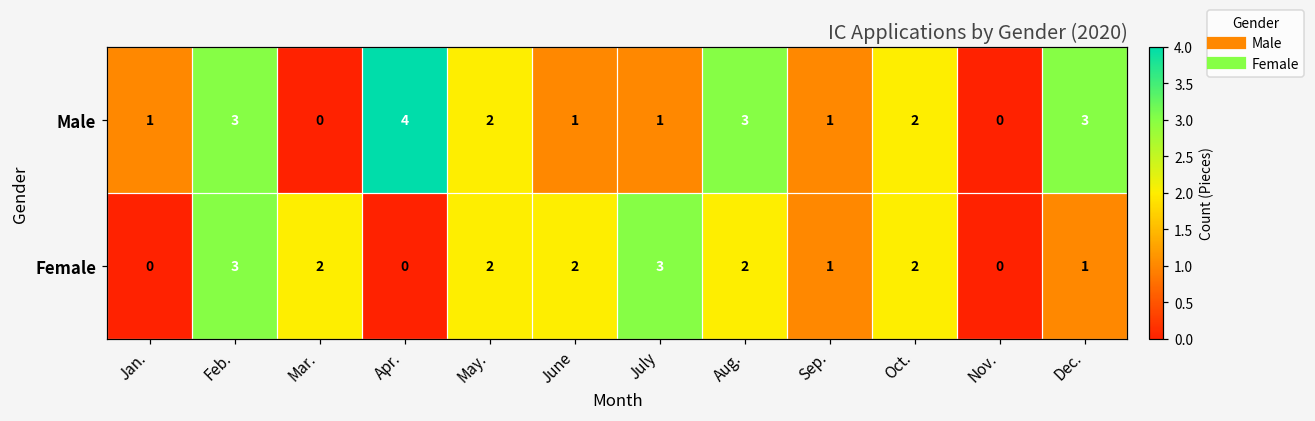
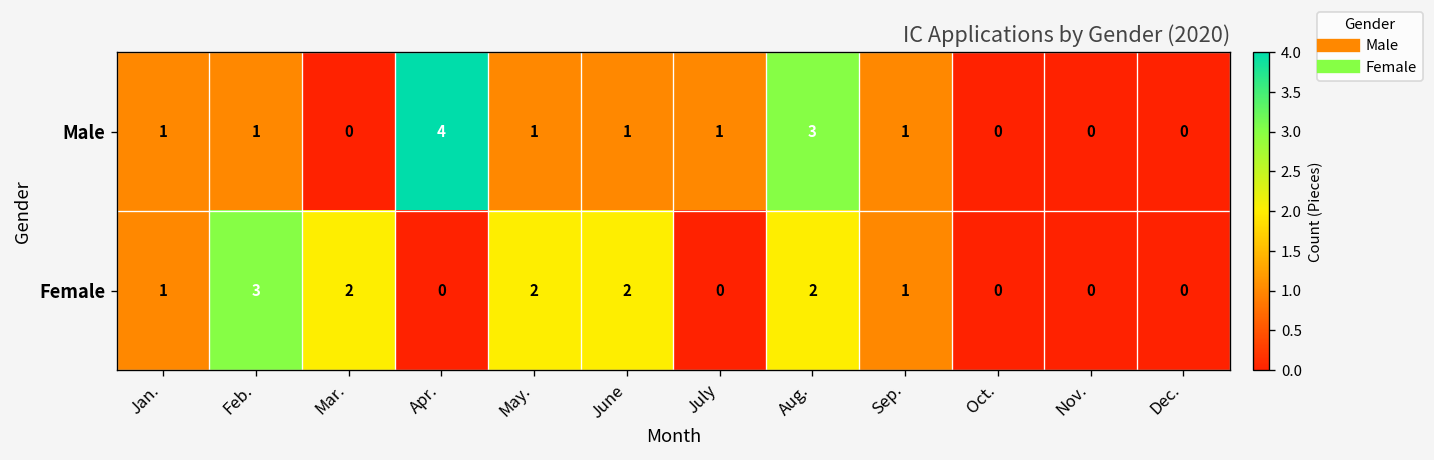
Male, Feb.: 3 -> 1
Male, May.: 2 -> 1
Male, Oct.: 2 -> 0
Male, Dec.: 3 -> 0
Female, Jan.: 0 -> 1
Female, July: 3 -> 0
Female, Oct.: 2 -> 0
Female, Dec.: 1 -> 0
